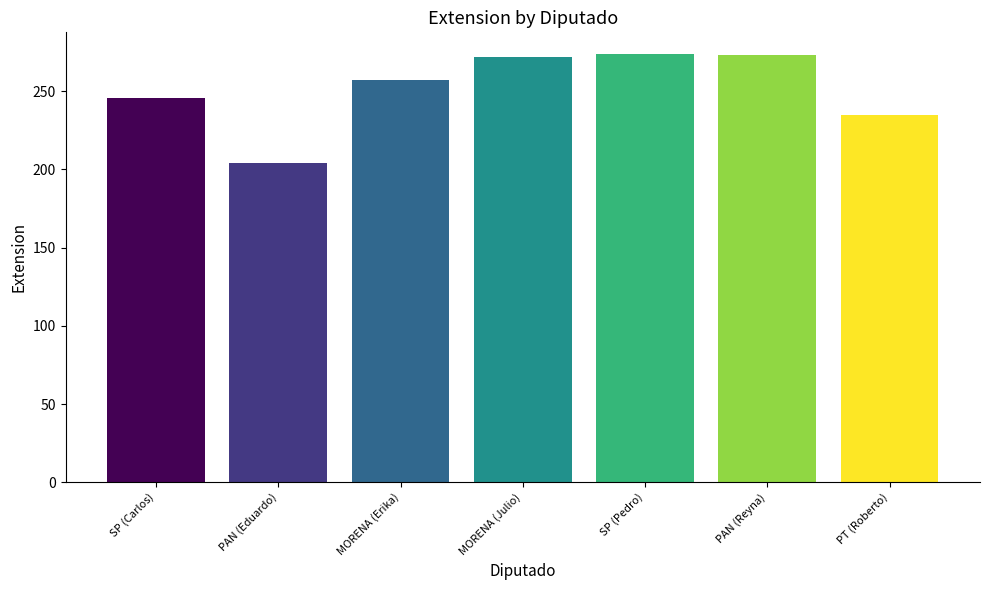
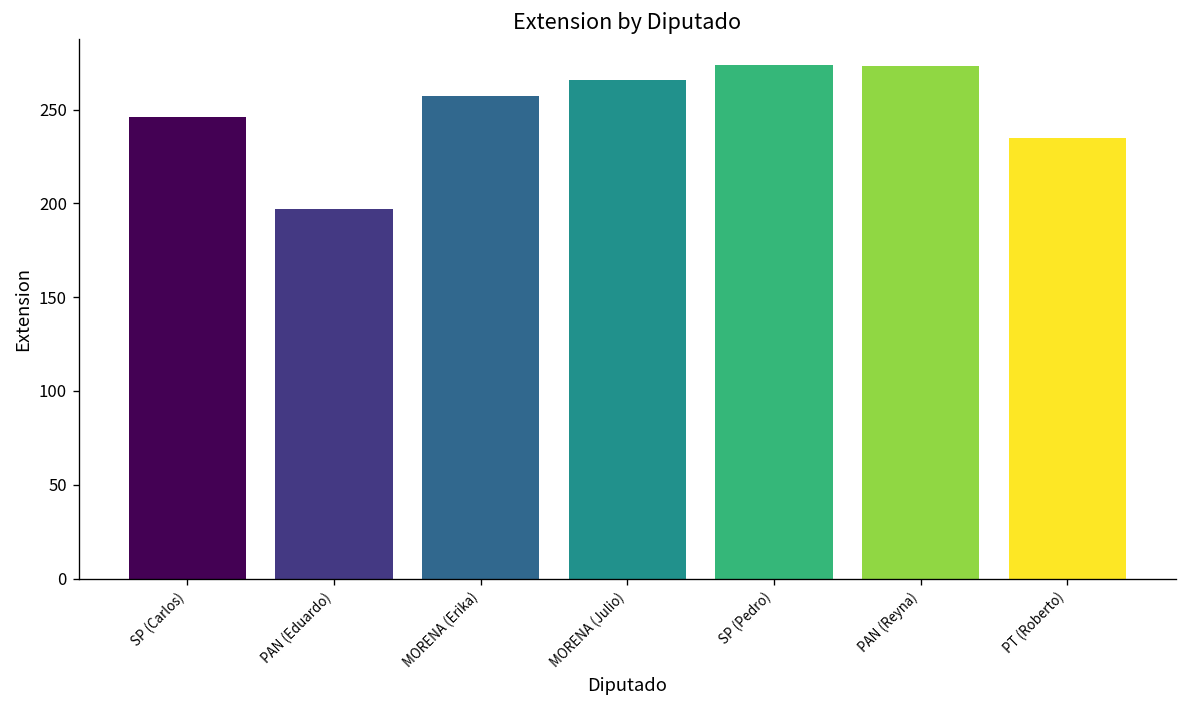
PAN (Eduardo): 204 -> 197
MORENA (Julio): 272 -> 266
